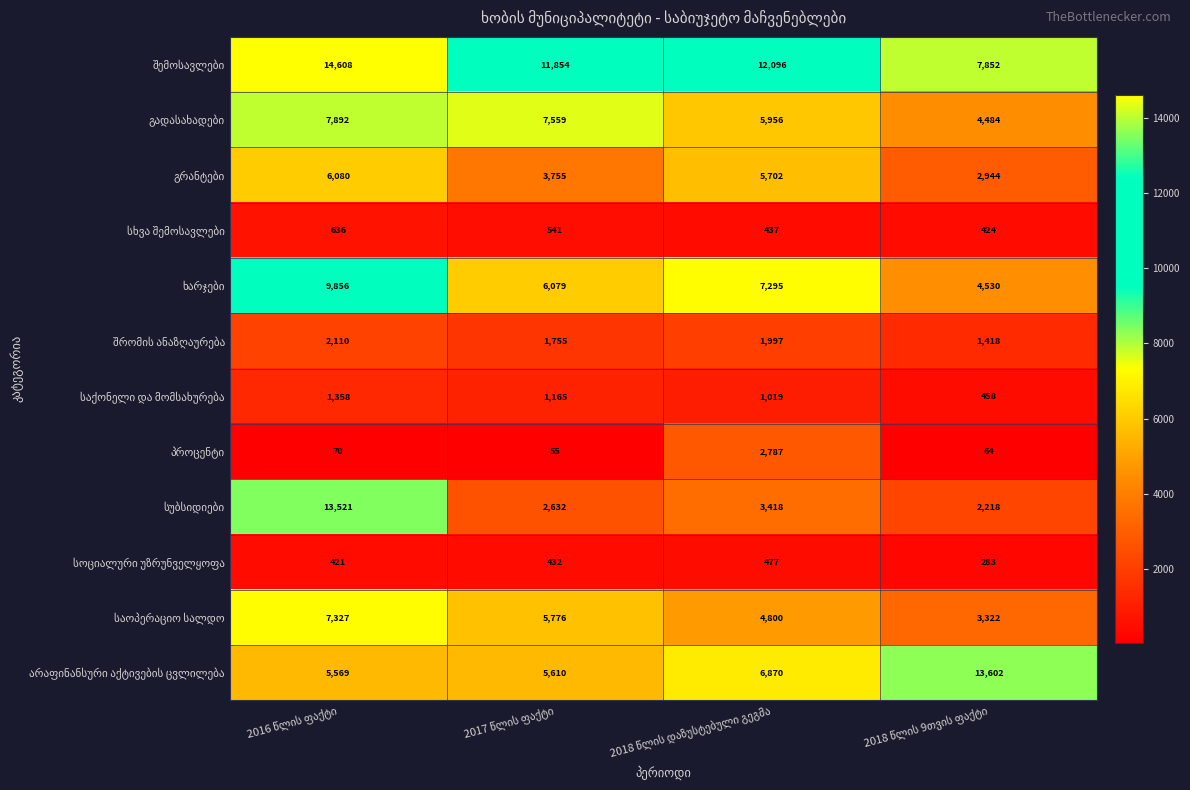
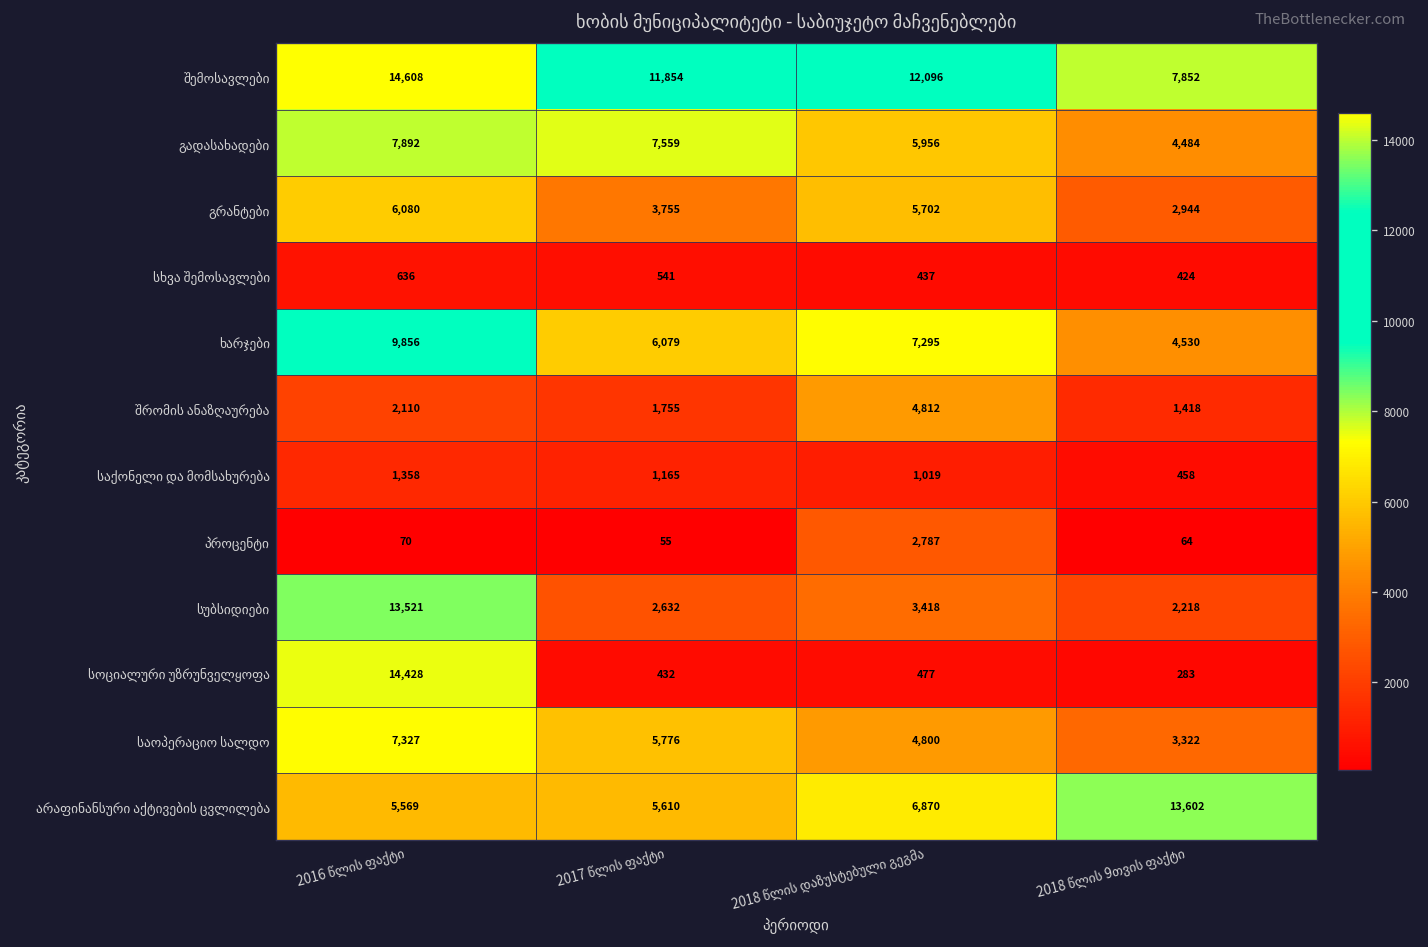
შრომის ანაზღაურება, 2018 წლის დაზუსტებული გეგმა: 1,997 -> 4,812
სოციალური უზრუნველყოფა, 2016 წლის ფაქტი: 421 -> 14,428
